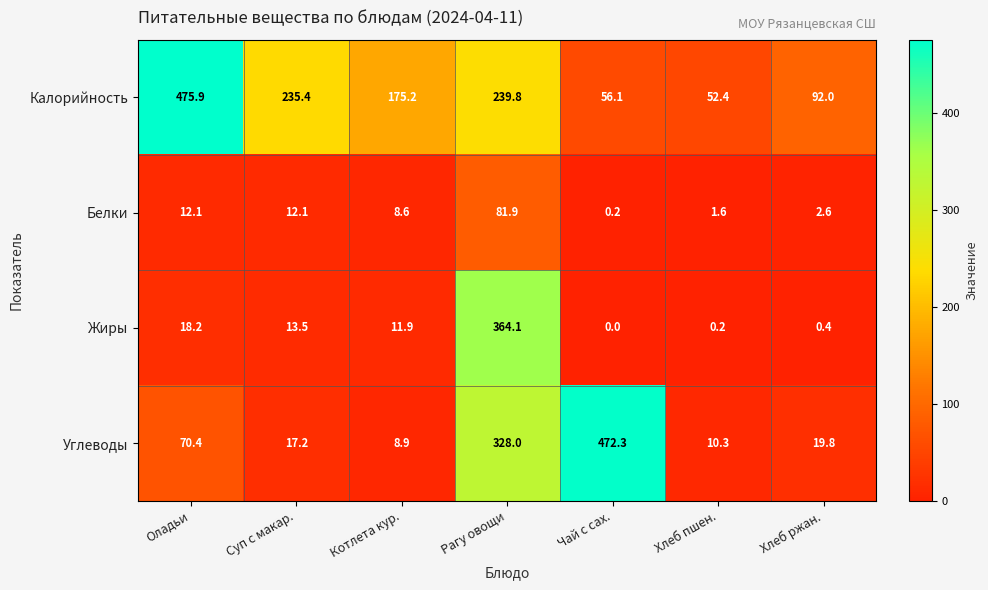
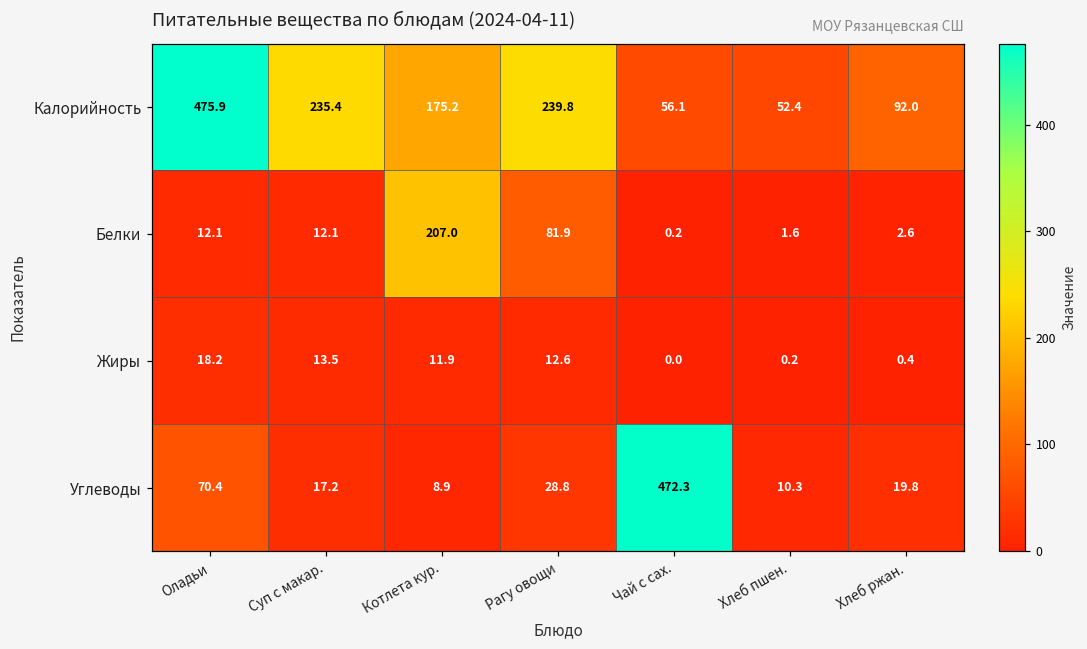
Белки, Котлета кур.: 8.6 -> 207.0
Жиры, Рагу овощи: 364.1 -> 12.6
Углеводы, Рагу овощи: 328.0 -> 28.8
